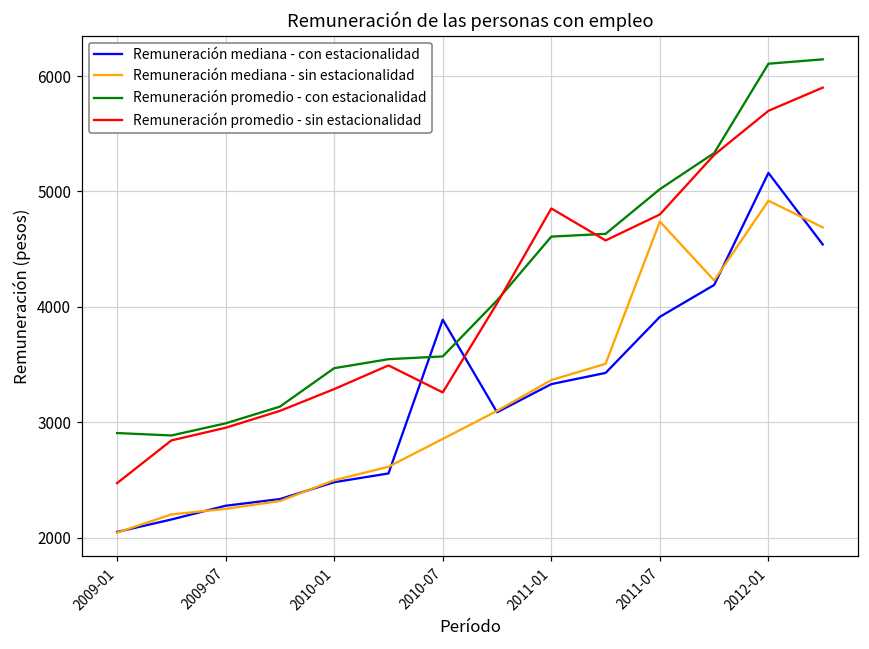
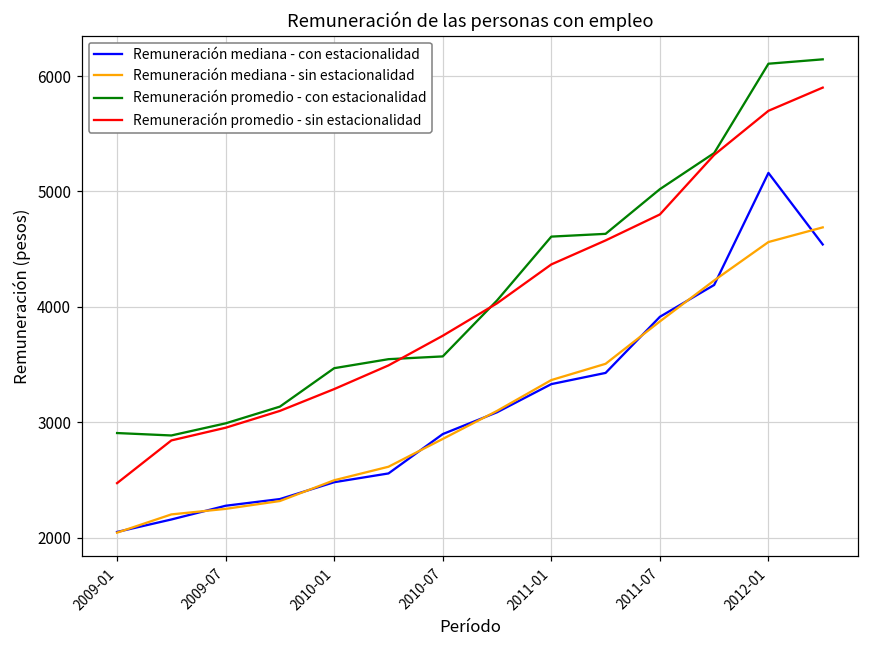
Remuneración mediana - con estacionalidad, 2010-07: 3890 -> 2900
Remuneración promedio - sin estacionalidad, 2010-07: 3260 -> 3750
Remuneración promedio - sin estacionalidad, 2011-01: 4850 -> 4370
Remuneración mediana - sin estacionalidad, 2011-07: 4740 -> 3870
Remuneración mediana - sin estacionalidad, 2012-01: 4920 -> 4560
